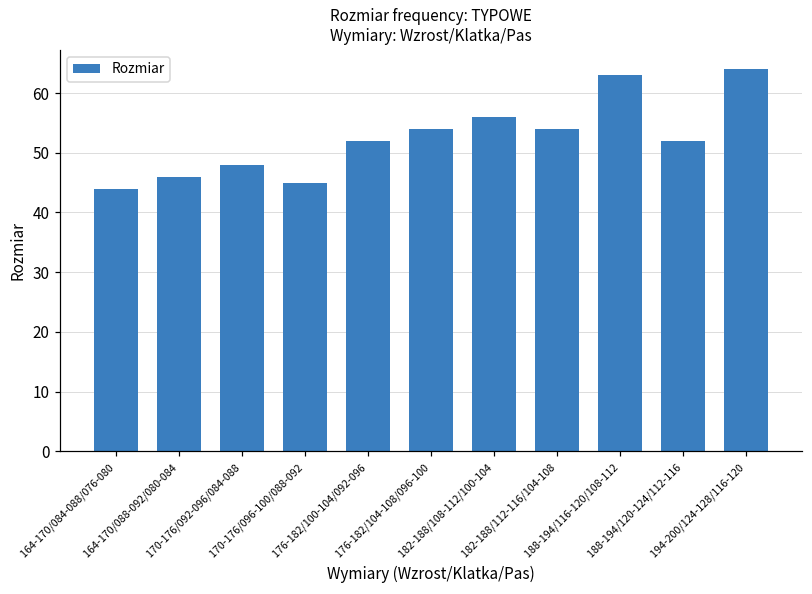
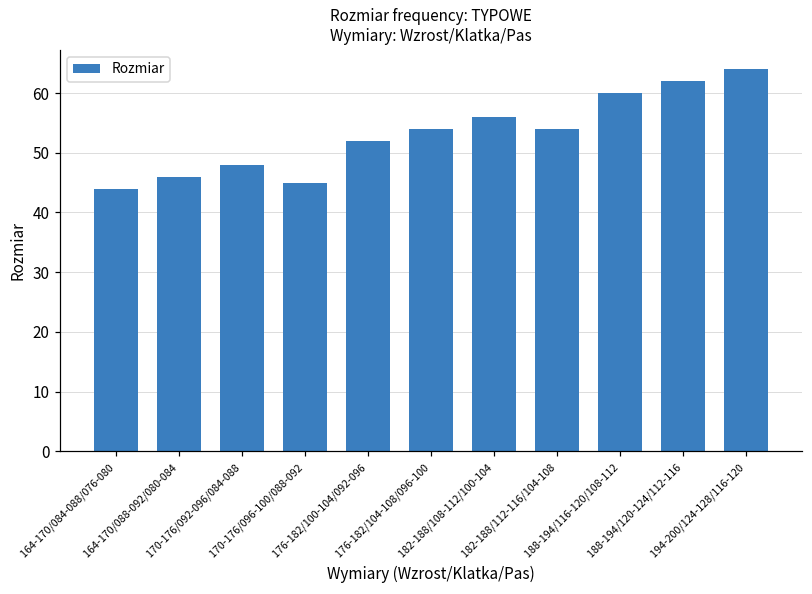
188-194/116-120/108-112: 63 -> 60
188-194/120-124/112-116: 52 -> 62
